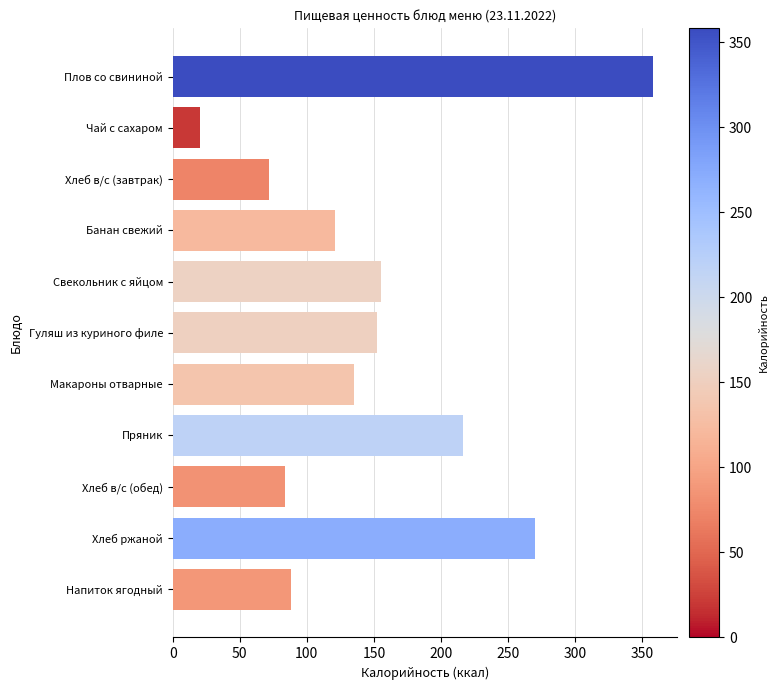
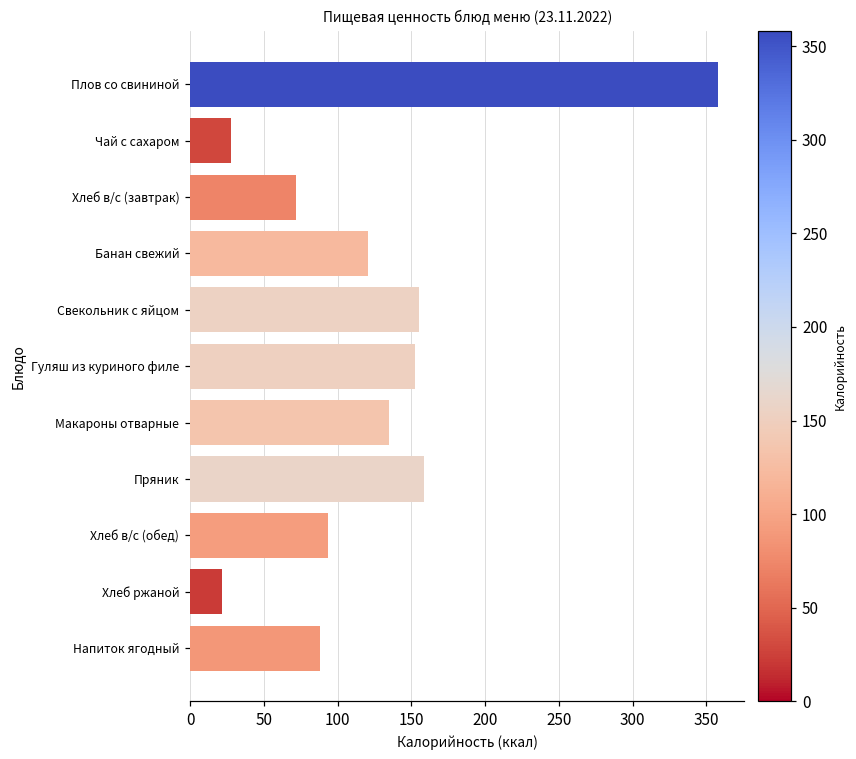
Чай с сахаром: 20 -> 28
Пряник: 217 -> 158
Хлеб в/с (обед): 84 -> 93
Хлеб ржаной: 270 -> 22
